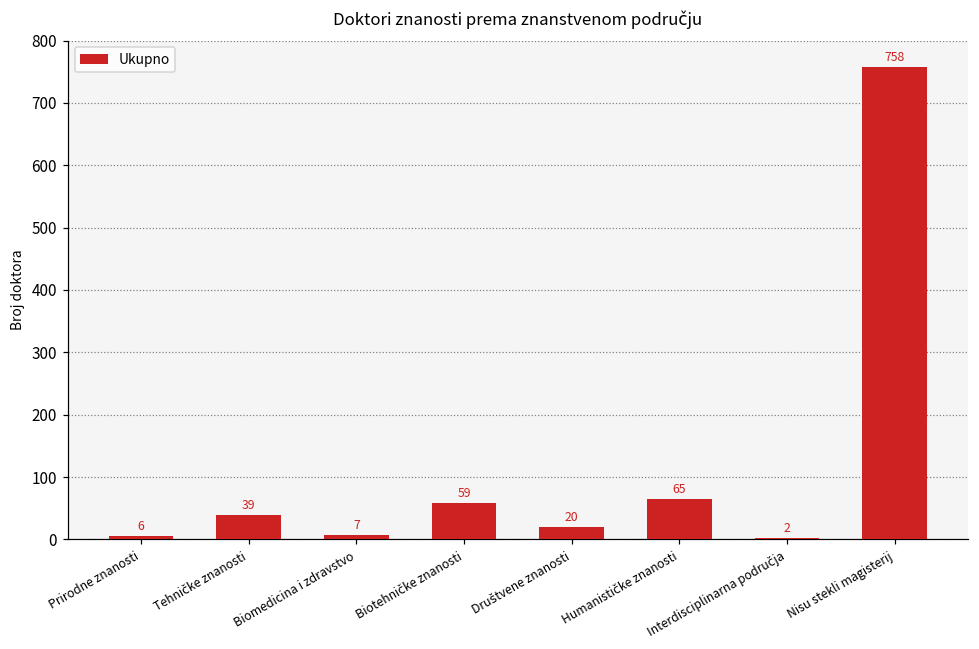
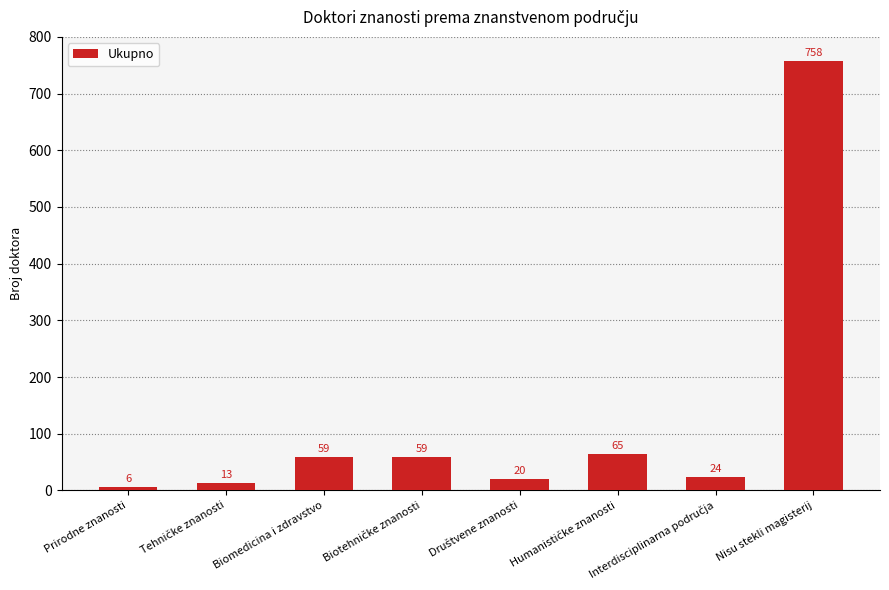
Tehničke znanosti: 39 -> 13
Biomedicina i zdravstvo: 7 -> 59
Interdisciplinarna područja: 2 -> 24
